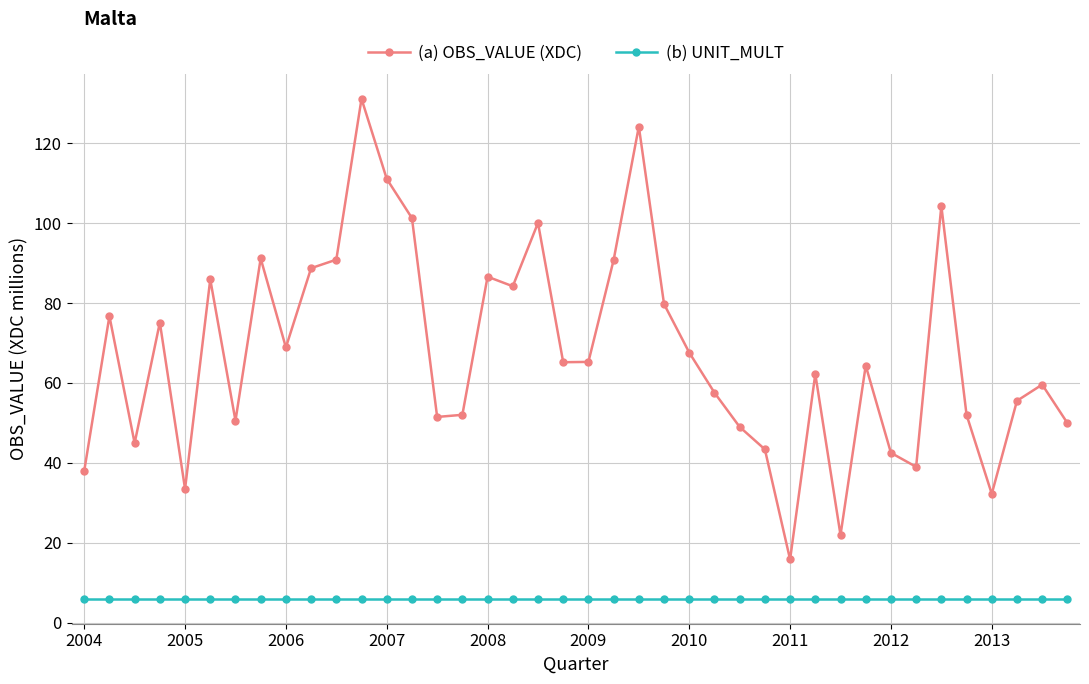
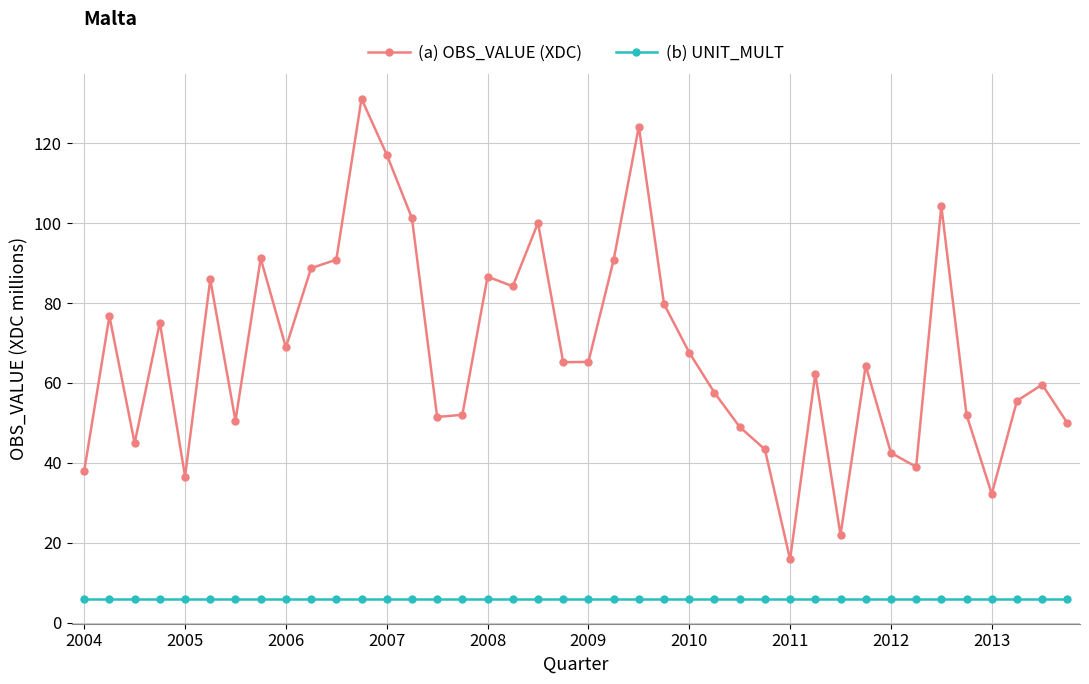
(a) OBS_VALUE (XDC), 2005: 33 -> 37
(a) OBS_VALUE (XDC), 2007: 111 -> 117
